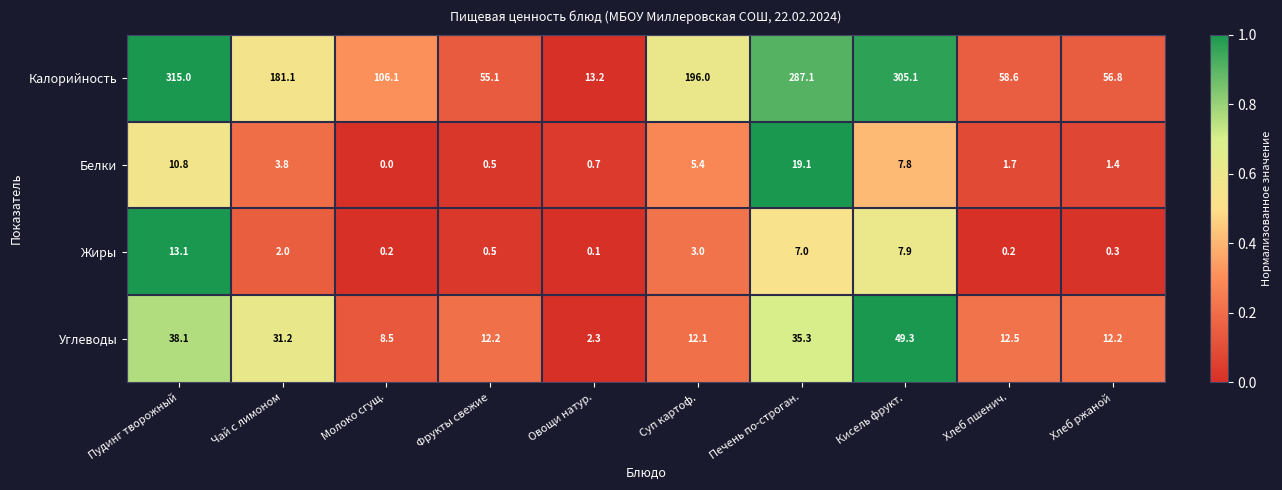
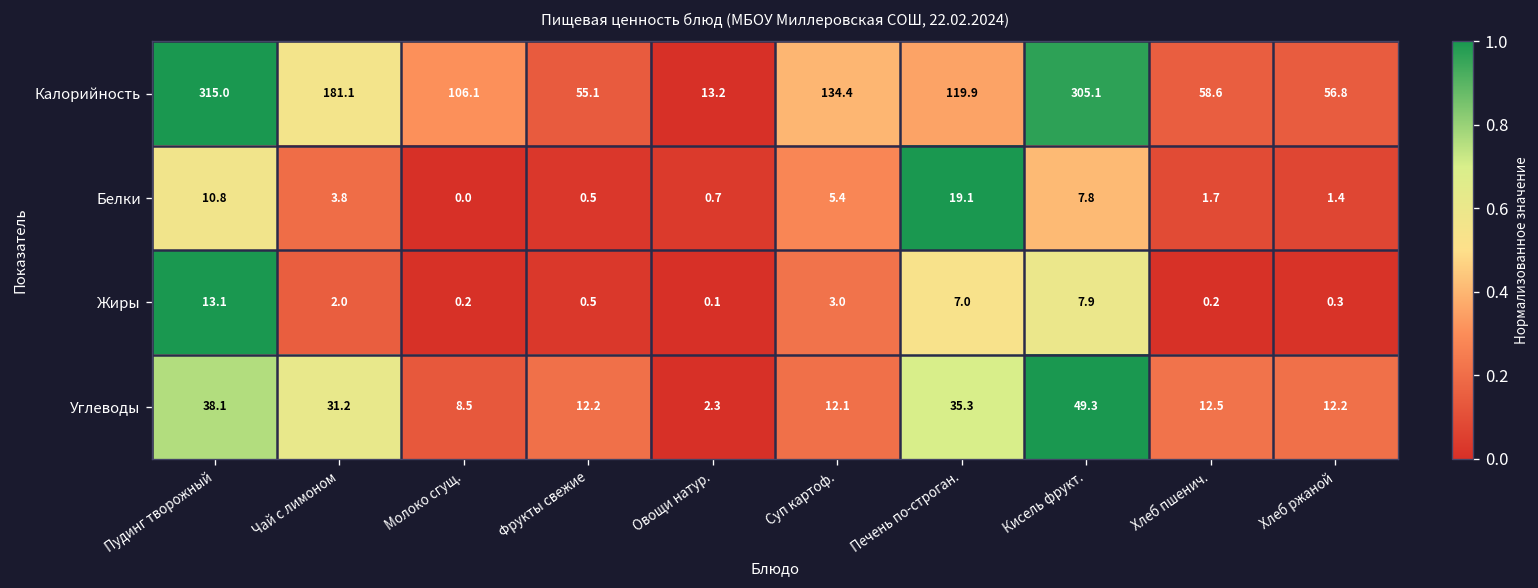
Калорийность, Суп картоф.: 196.0 -> 134.4
Калорийность, Печень по-строган.: 287.1 -> 119.9
